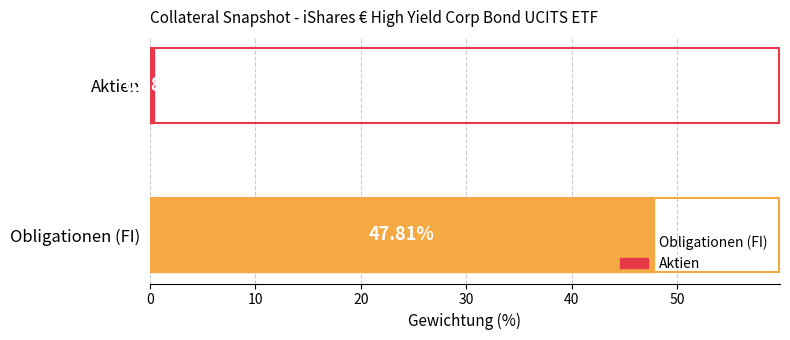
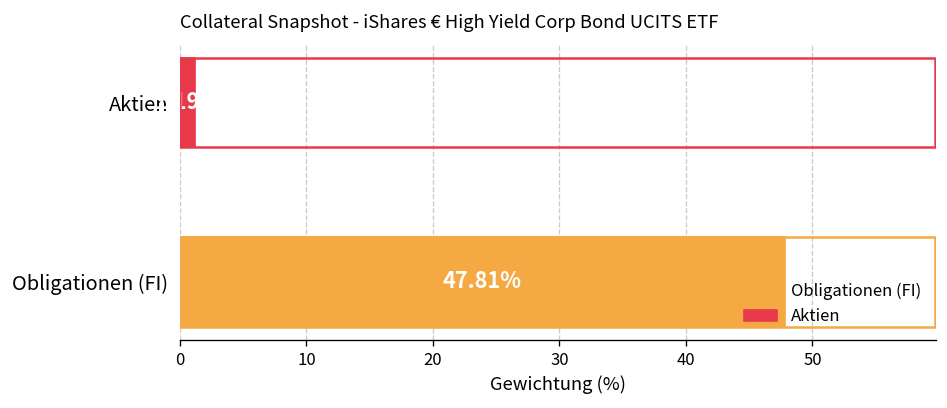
Aktien: 0.4 -> 1.2
